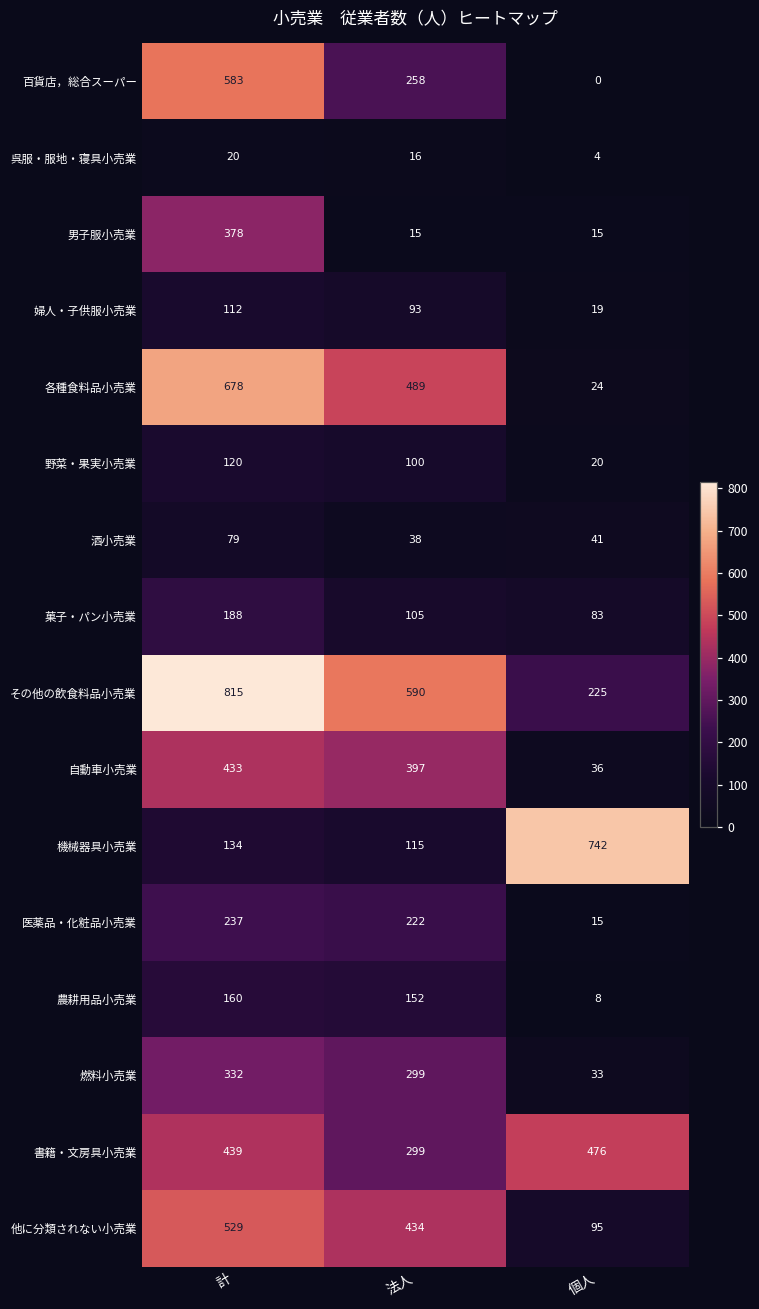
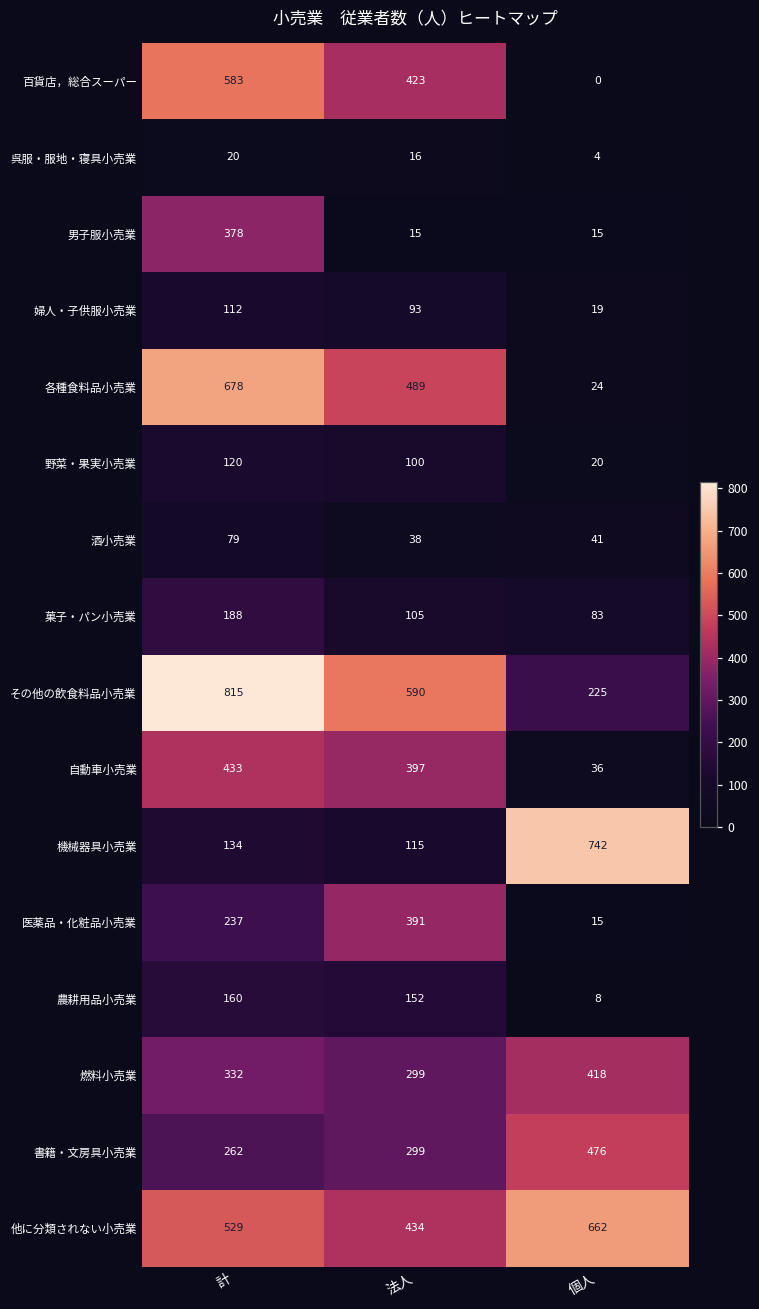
百貨店，総合スーパー, 法人: 258 -> 423
医薬品・化粧品小売業, 法人: 222 -> 391
燃料小売業, 個人: 33 -> 418
書籍・文房具小売業, 計: 439 -> 262
他に分類されない小売業, 個人: 95 -> 662
